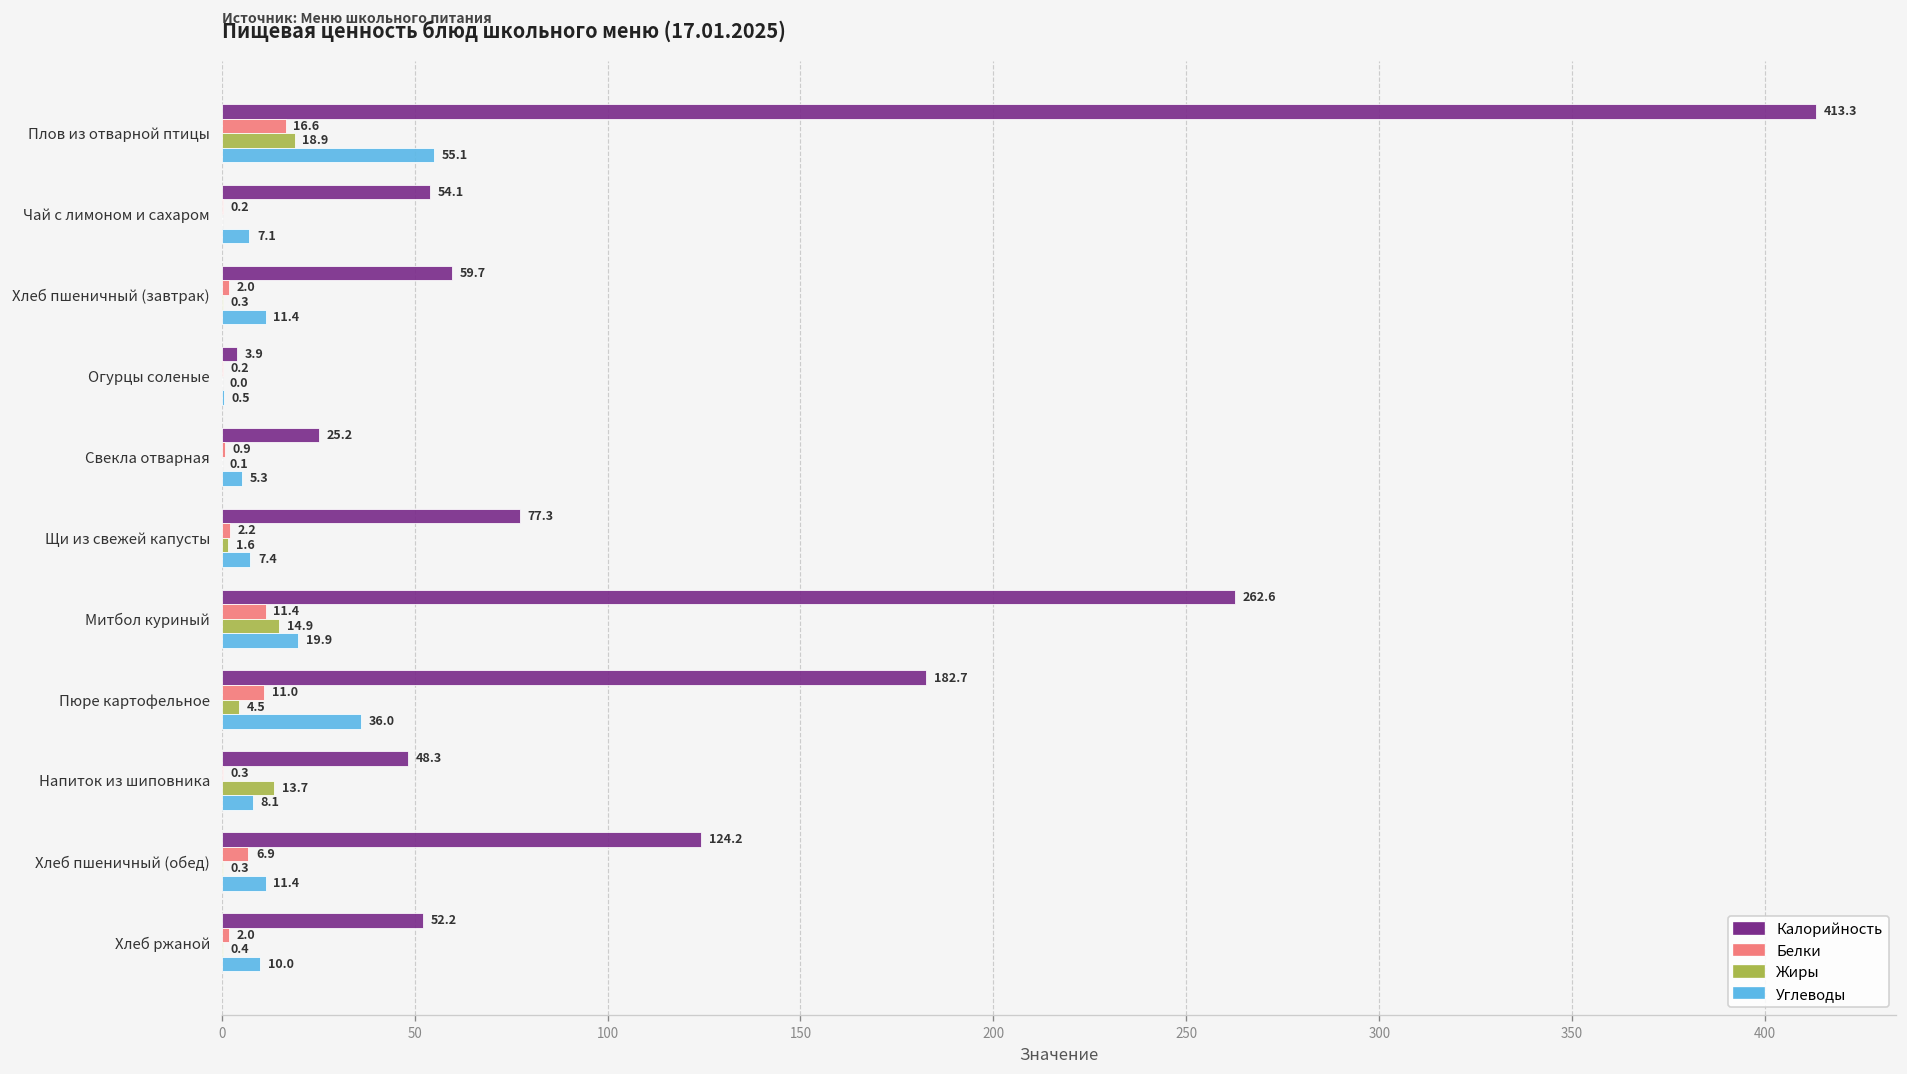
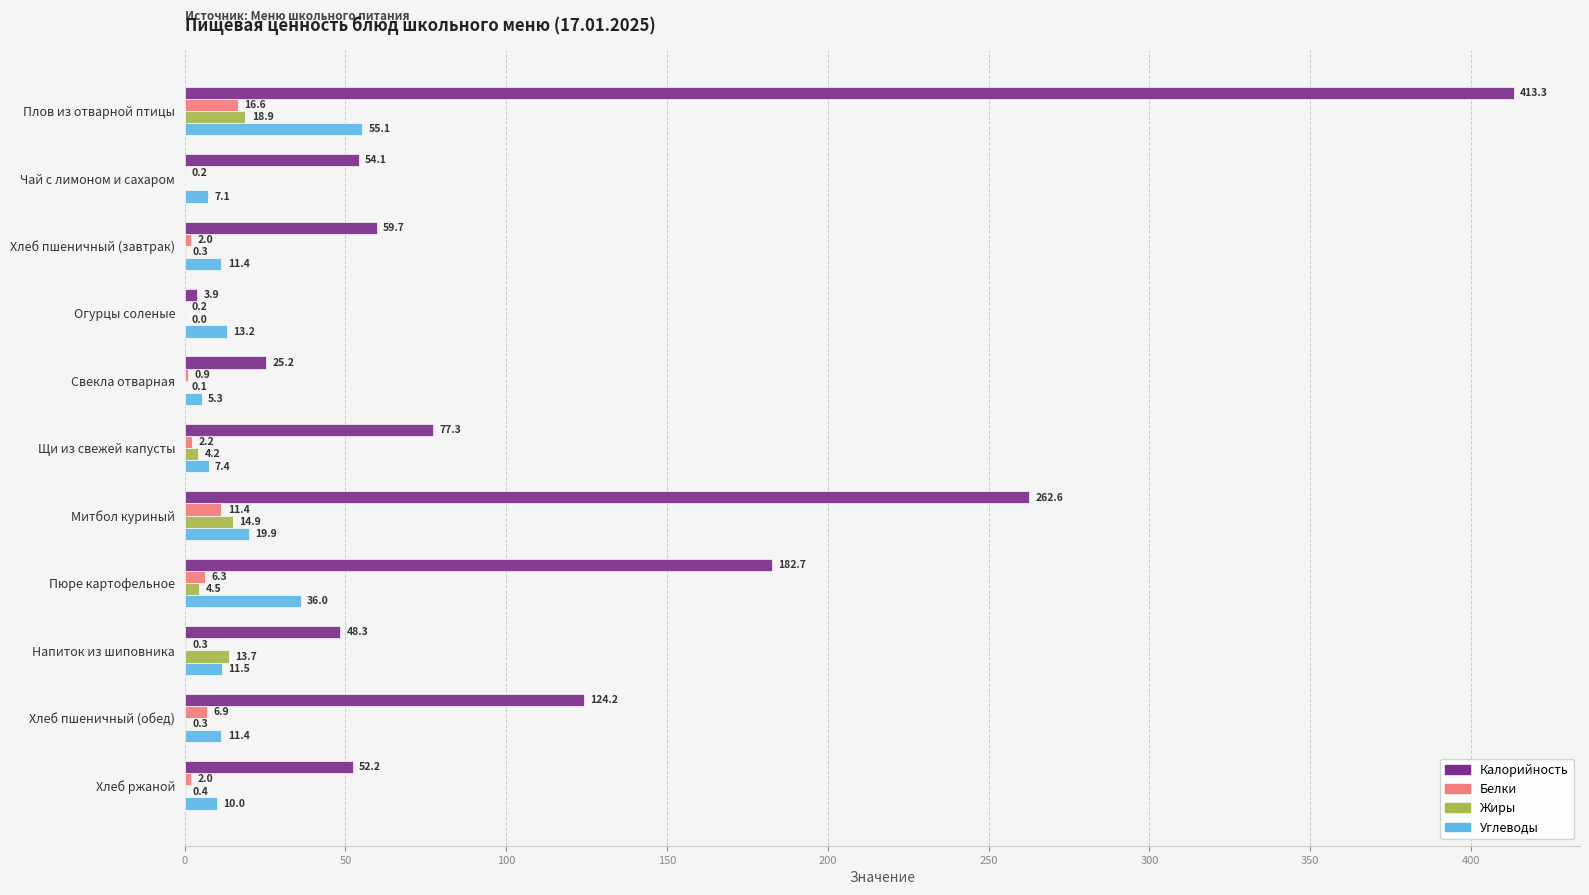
Углеводы, Огурцы соленые: 0.5 -> 13.2
Жиры, Щи из свежей капусты: 1.6 -> 4.2
Белки, Пюре картофельное: 11.0 -> 6.3
Углеводы, Напиток из шиповника: 8.1 -> 11.5
